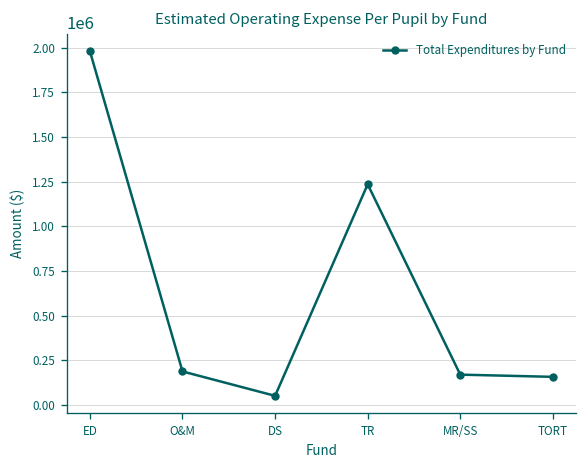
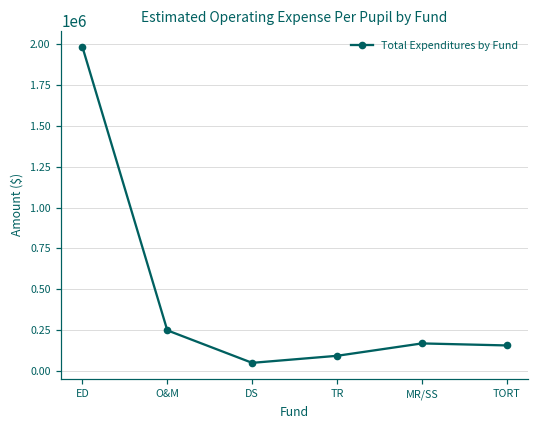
O&M: 190000 -> 250000
TR: 1240000 -> 90000
